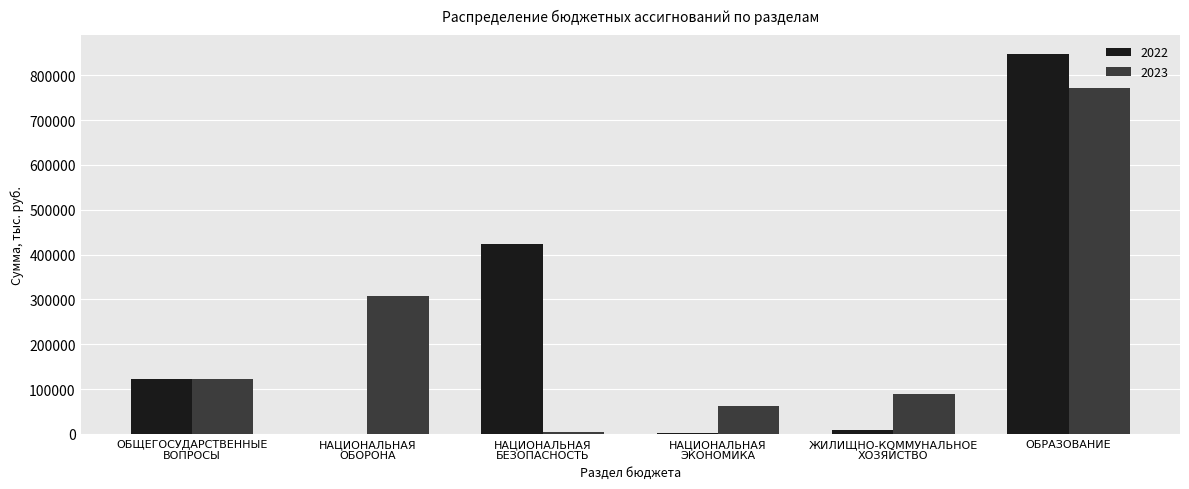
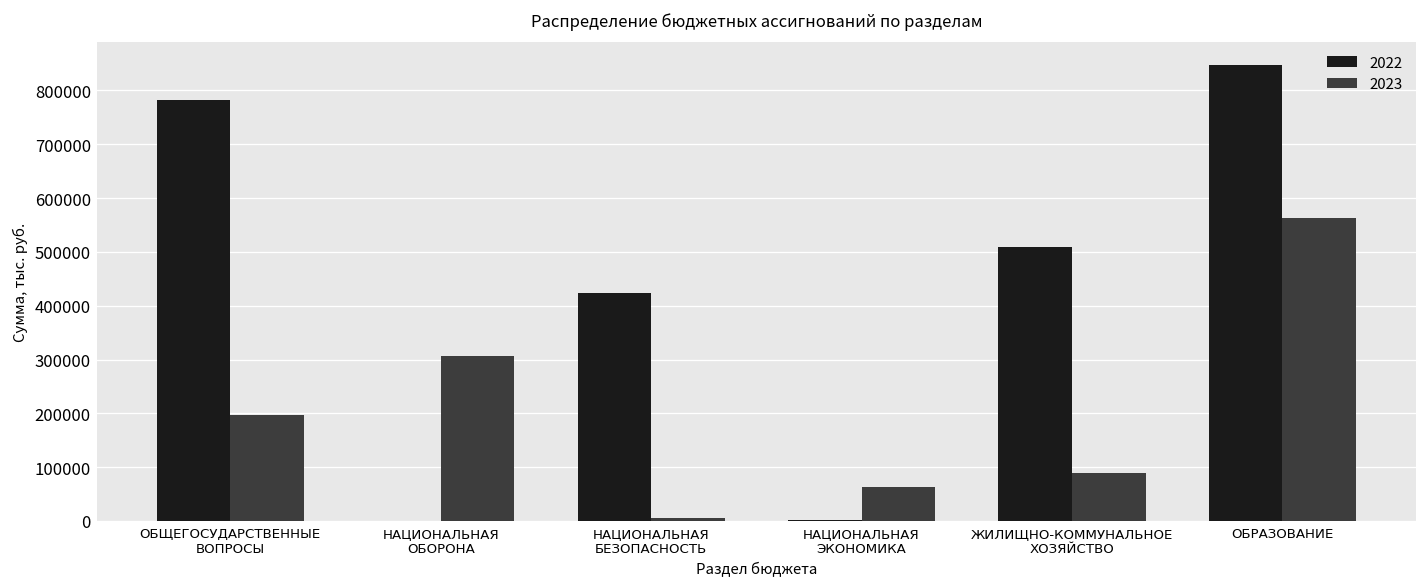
2022, ОБЩЕГОСУДАРСТВЕННЫЕ ВОПРОСЫ: 120000 -> 780000
2023, ОБЩЕГОСУДАРСТВЕННЫЕ ВОПРОСЫ: 120000 -> 200000
2022, ЖИЛИЩНО-КОММУНАЛЬНОЕ ХОЗЯЙСТВО: 10000 -> 510000
2023, ОБРАЗОВАНИЕ: 770000 -> 560000
